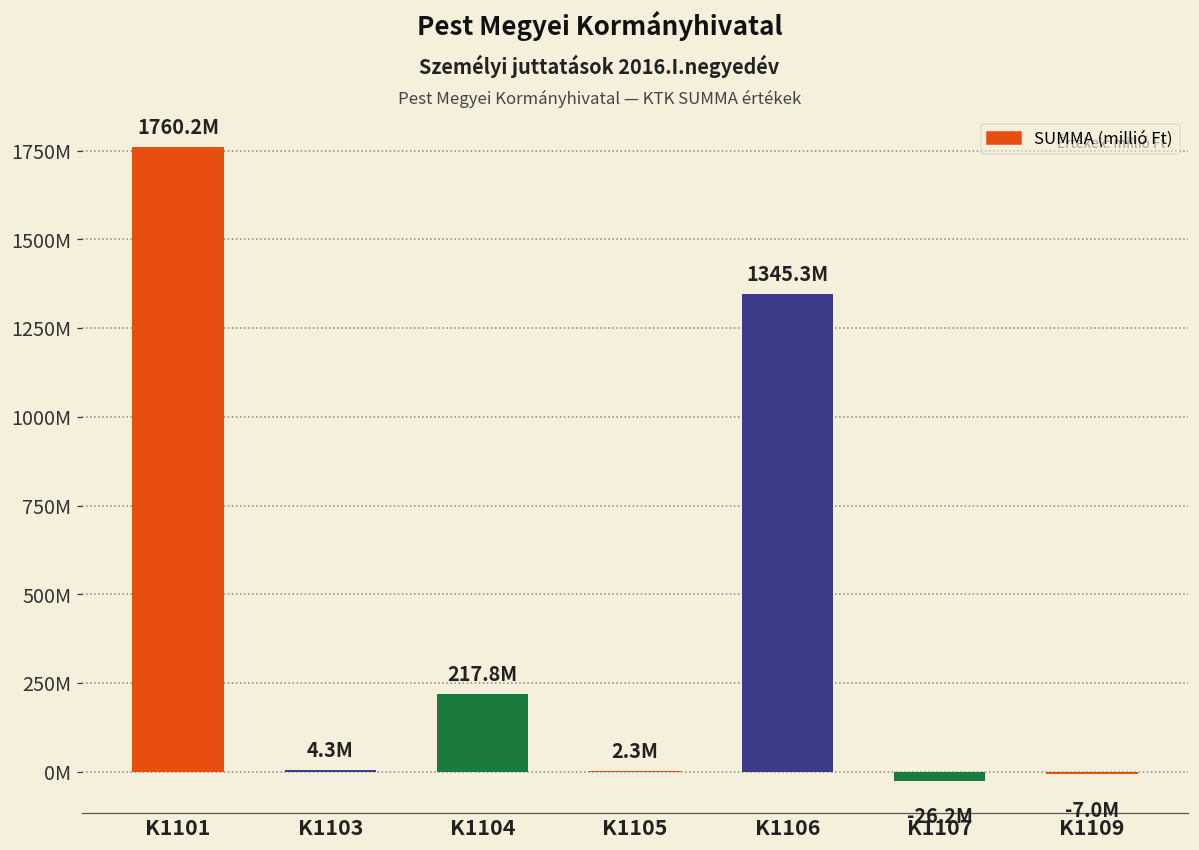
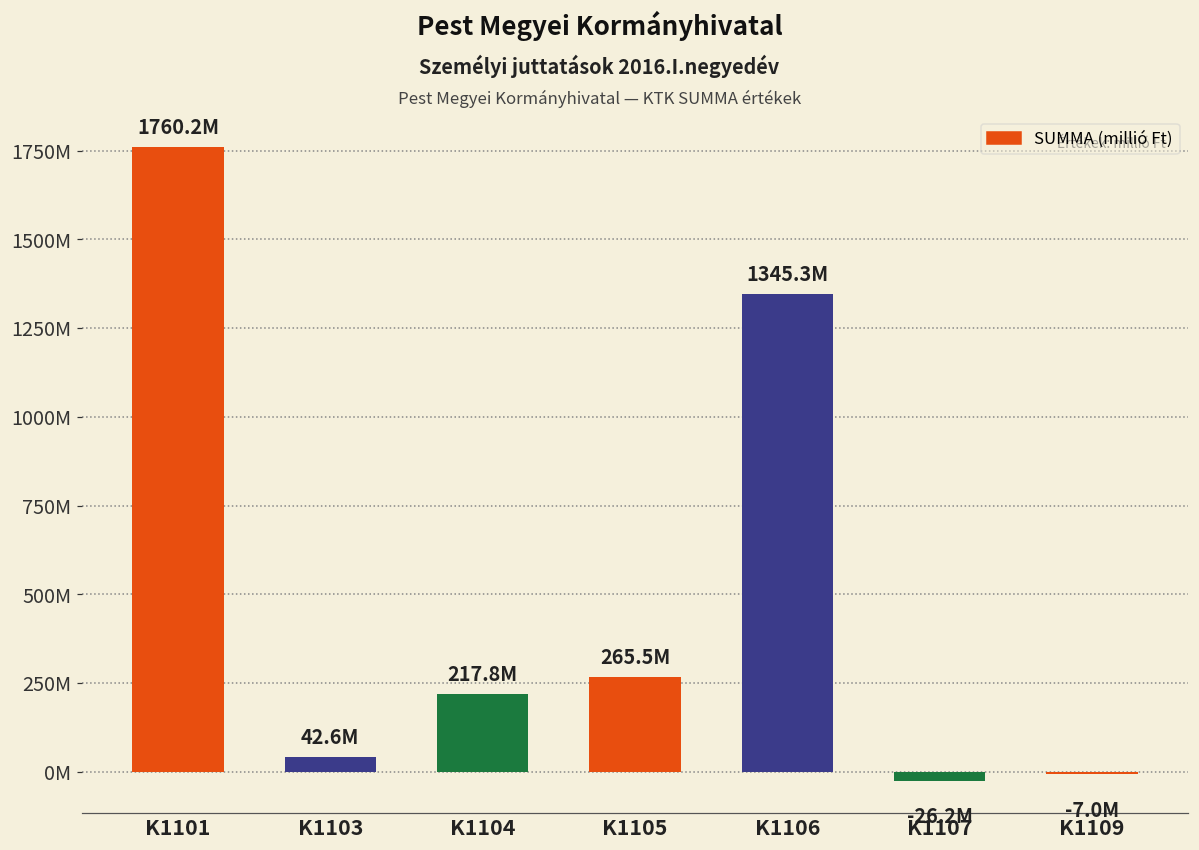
K1103: 4.3M -> 42.6M
K1105: 2.3M -> 265.5M
